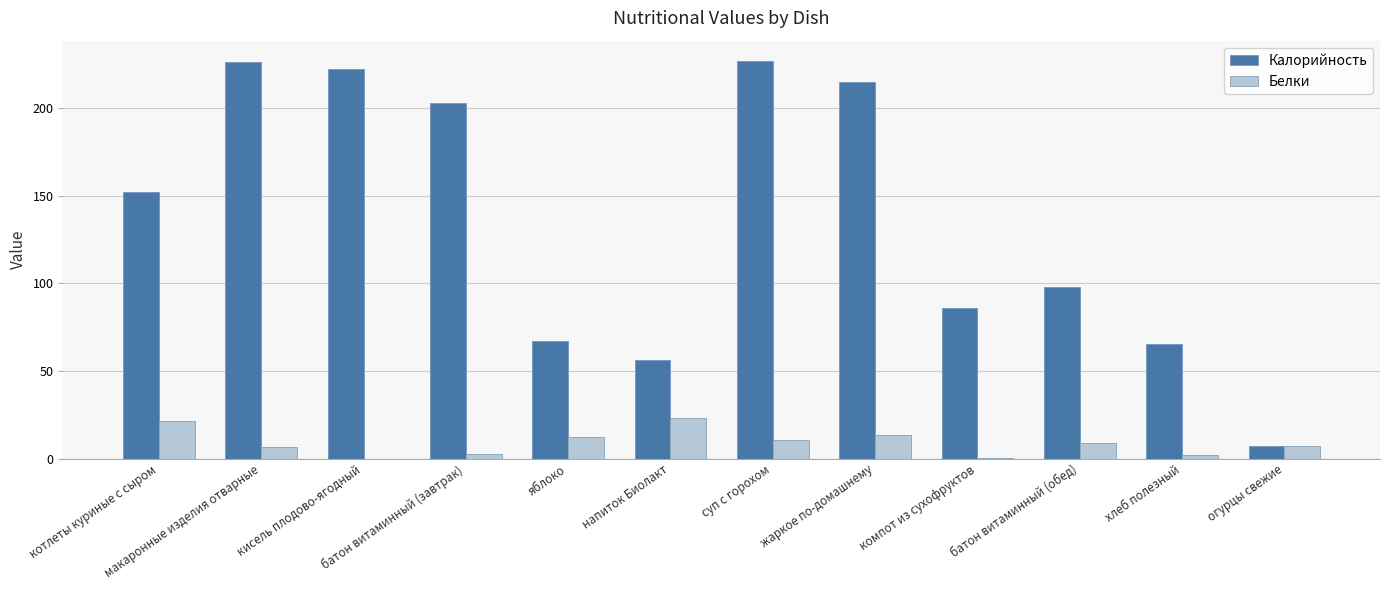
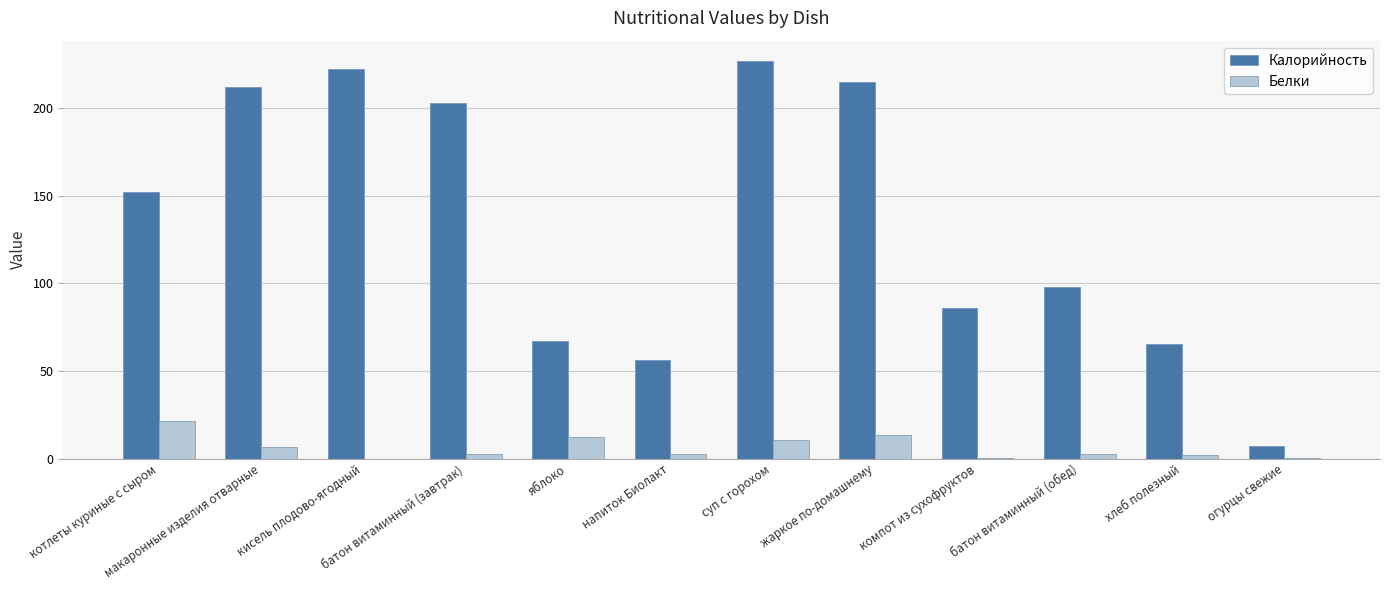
Калорийность, макаронные изделия отварные: 226 -> 212
Белки, напиток Биолакт: 23 -> 3
Белки, батон витаминный (обед): 9 -> 3
Белки, огурцы свежие: 7 -> 0
